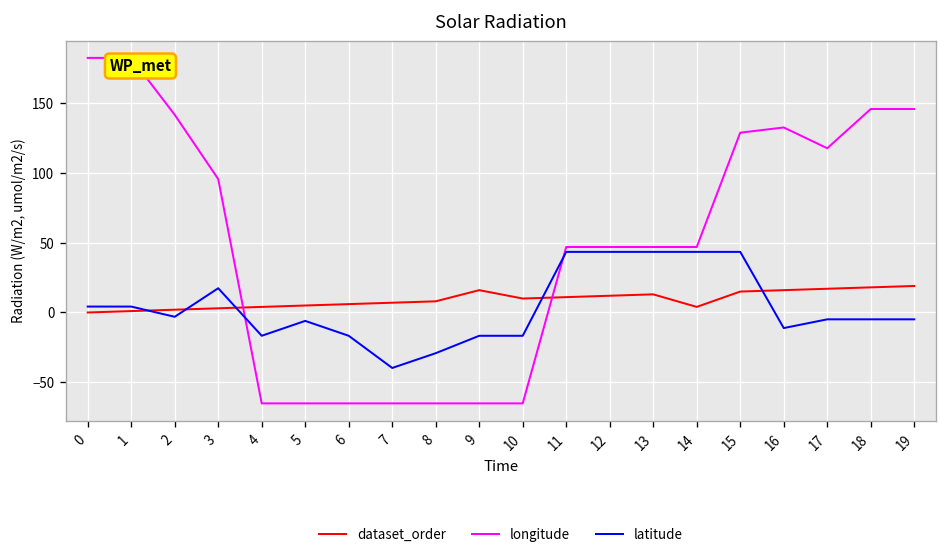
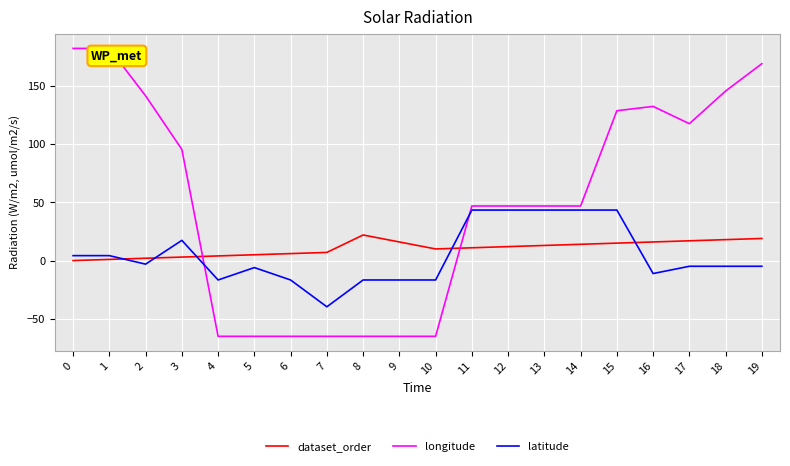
dataset_order, 8: 8 -> 22
latitude, 8: -29 -> -17
dataset_order, 14: 4 -> 14
longitude, 19: 146 -> 169
